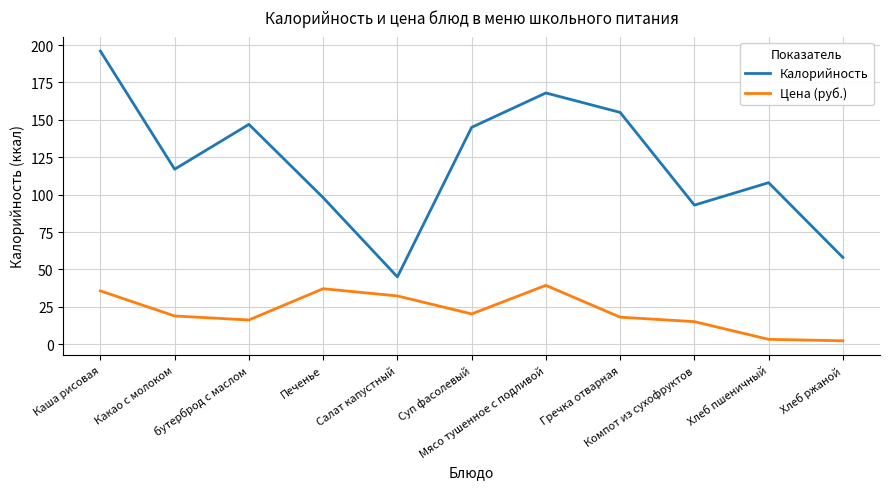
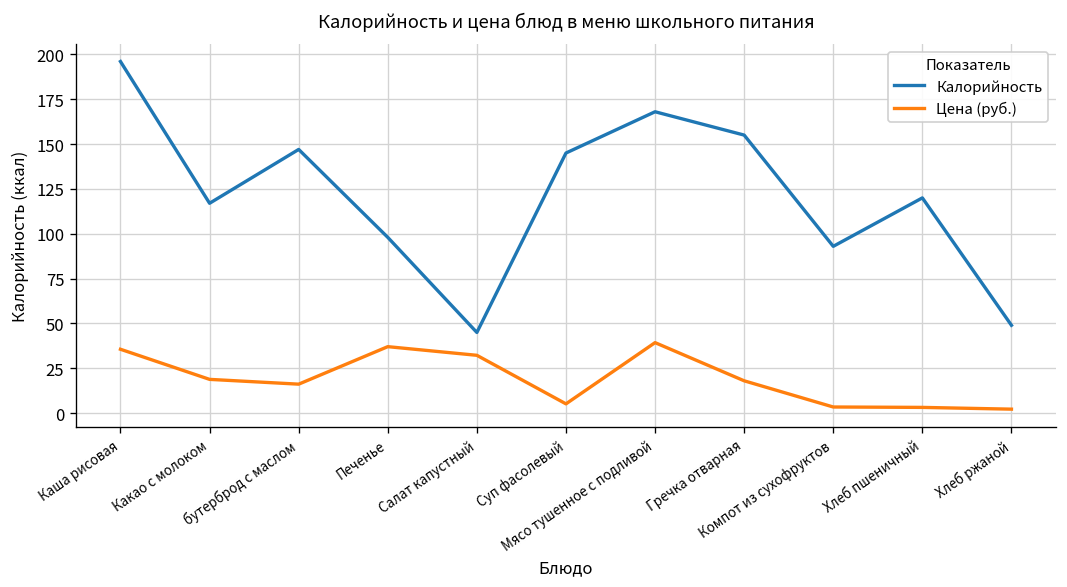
Цена (руб.), Суп фасолевый: 20 -> 5
Цена (руб.), Компот из сухофруктов: 15 -> 3
Калорийность, Хлеб пшеничный: 108 -> 120
Калорийность, Хлеб ржаной: 58 -> 49
